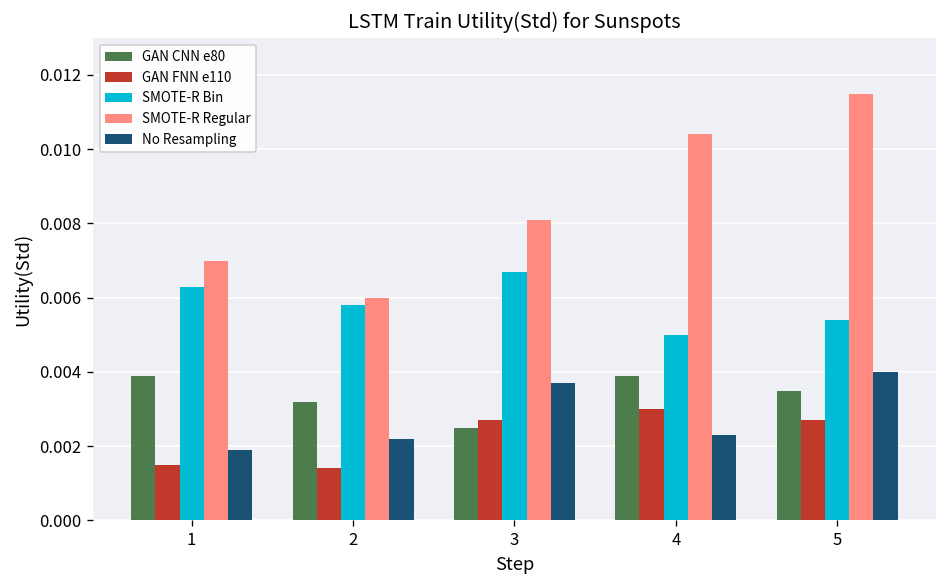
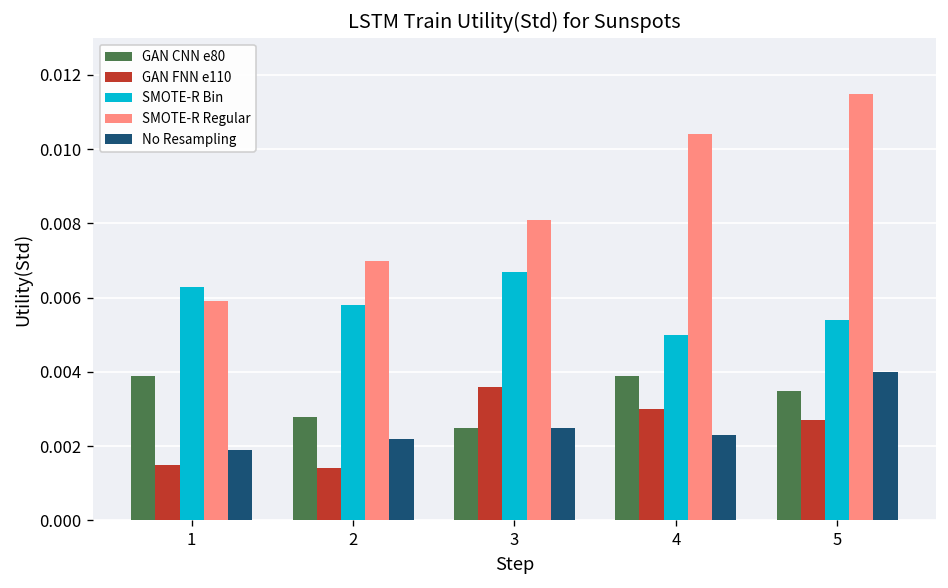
SMOTE-R Regular, 1: 0.0070 -> 0.0059
GAN CNN e80, 2: 0.0032 -> 0.0028
SMOTE-R Regular, 2: 0.006 -> 0.007
GAN FNN e110, 3: 0.0027 -> 0.0036
No Resampling, 3: 0.0037 -> 0.0025
